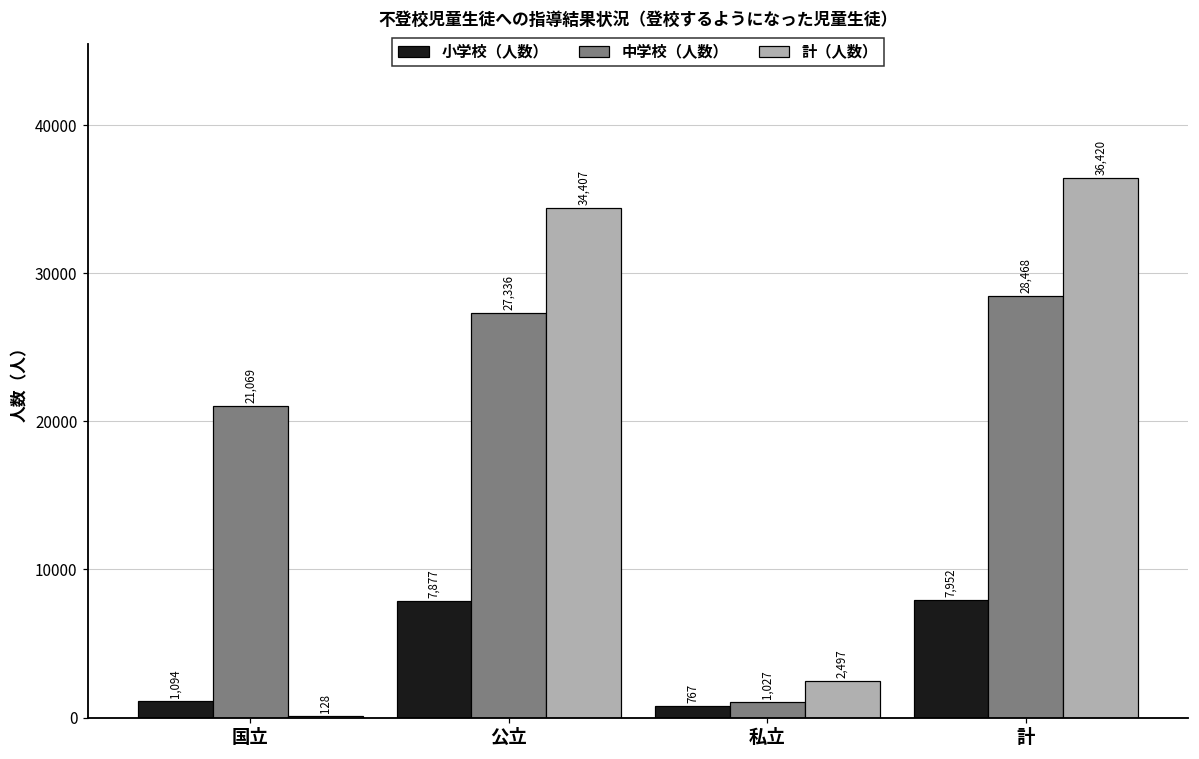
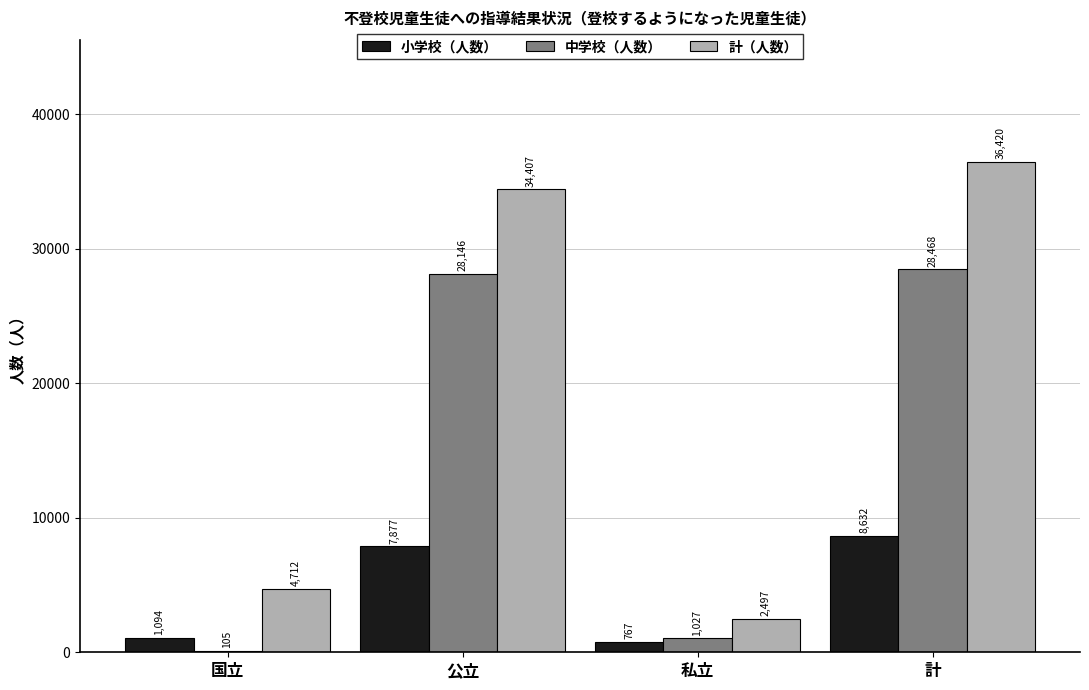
中学校（人数）, 国立: 21,069 -> 105
計（人数）, 国立: 128 -> 4,712
中学校（人数）, 公立: 27,336 -> 28,146
小学校（人数）, 計: 7,952 -> 8,632
